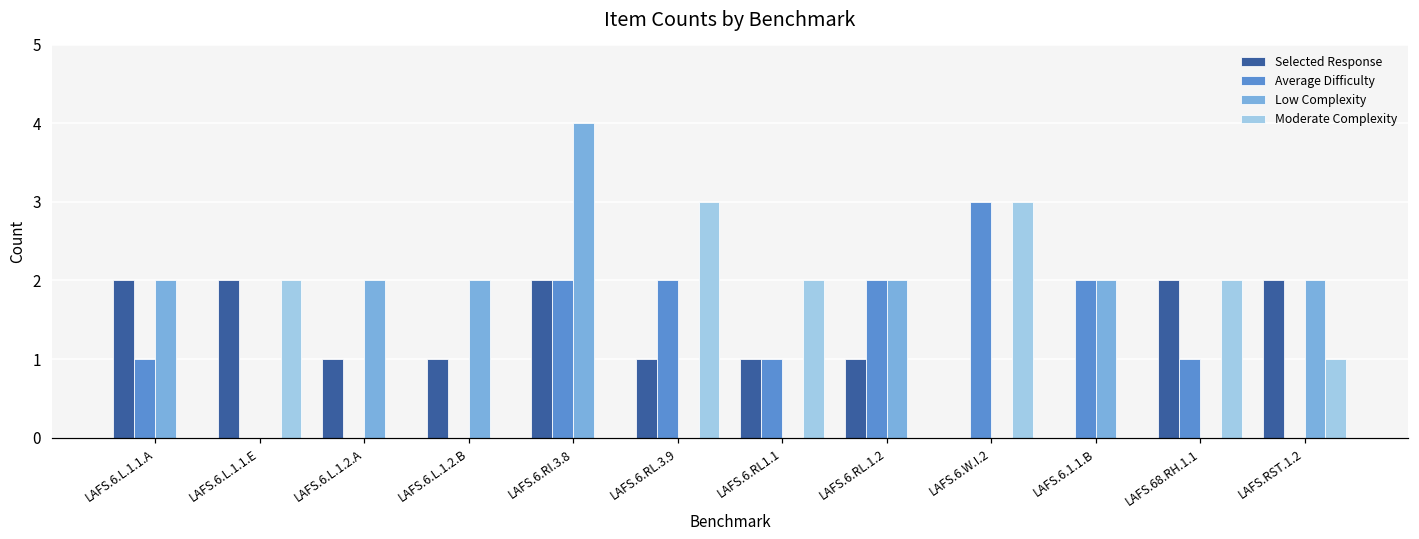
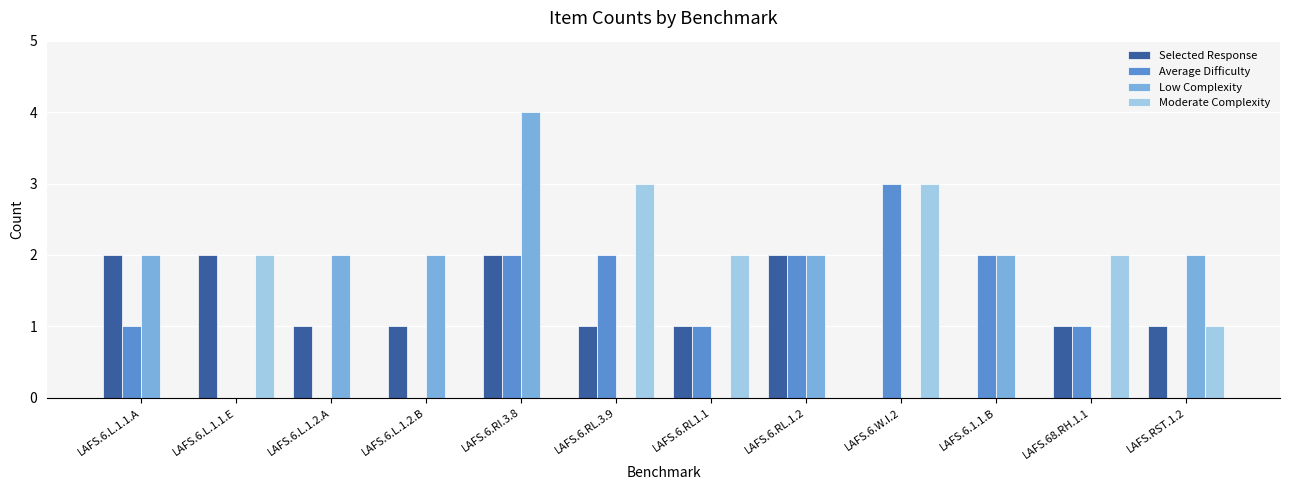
Selected Response, LAFS.6.RL.1.2: 1 -> 2
Selected Response, LAFS.68.RH.1.1: 2 -> 1
Selected Response, LAFS.RST.1.2: 2 -> 1
